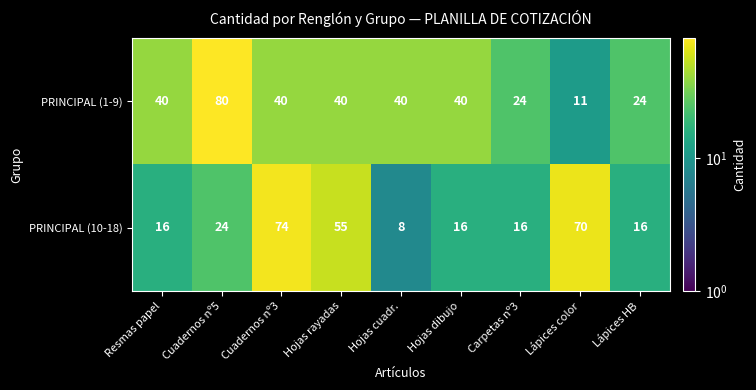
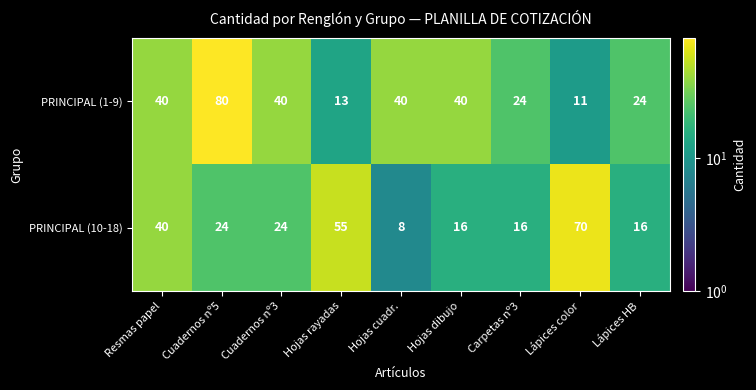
PRINCIPAL (1-9), Hojas rayadas: 40 -> 13
PRINCIPAL (10-18), Resmas papel: 16 -> 40
PRINCIPAL (10-18), Cuadernos nº3: 74 -> 24
